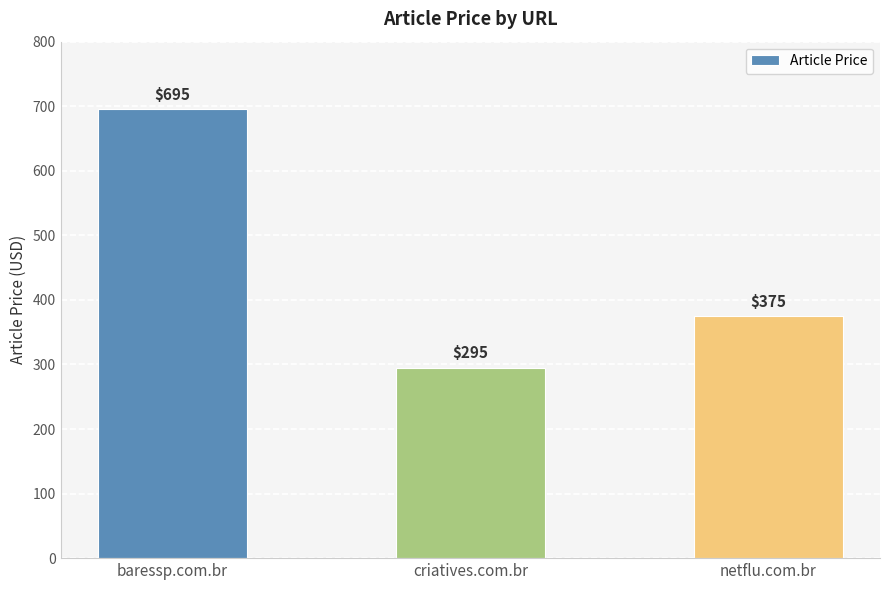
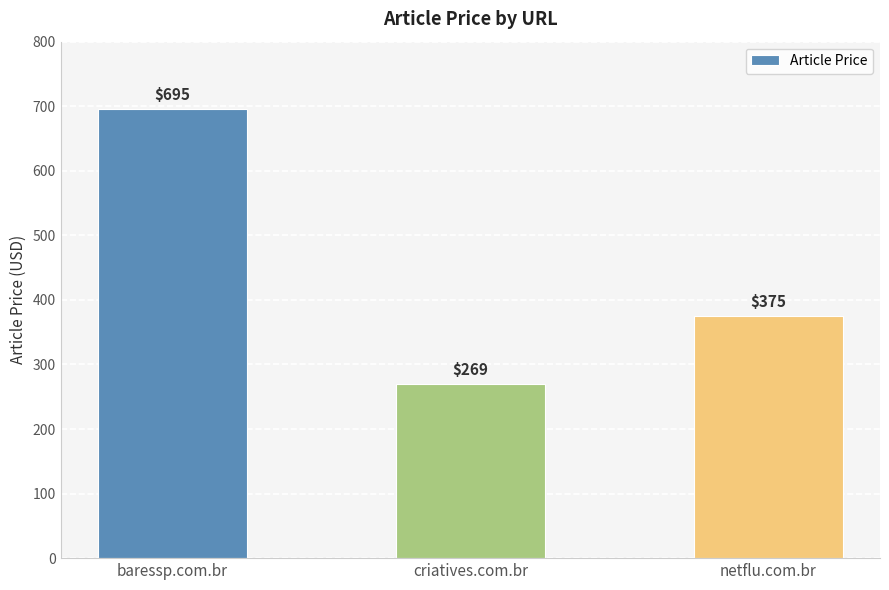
criatives.com.br: $295 -> $269
